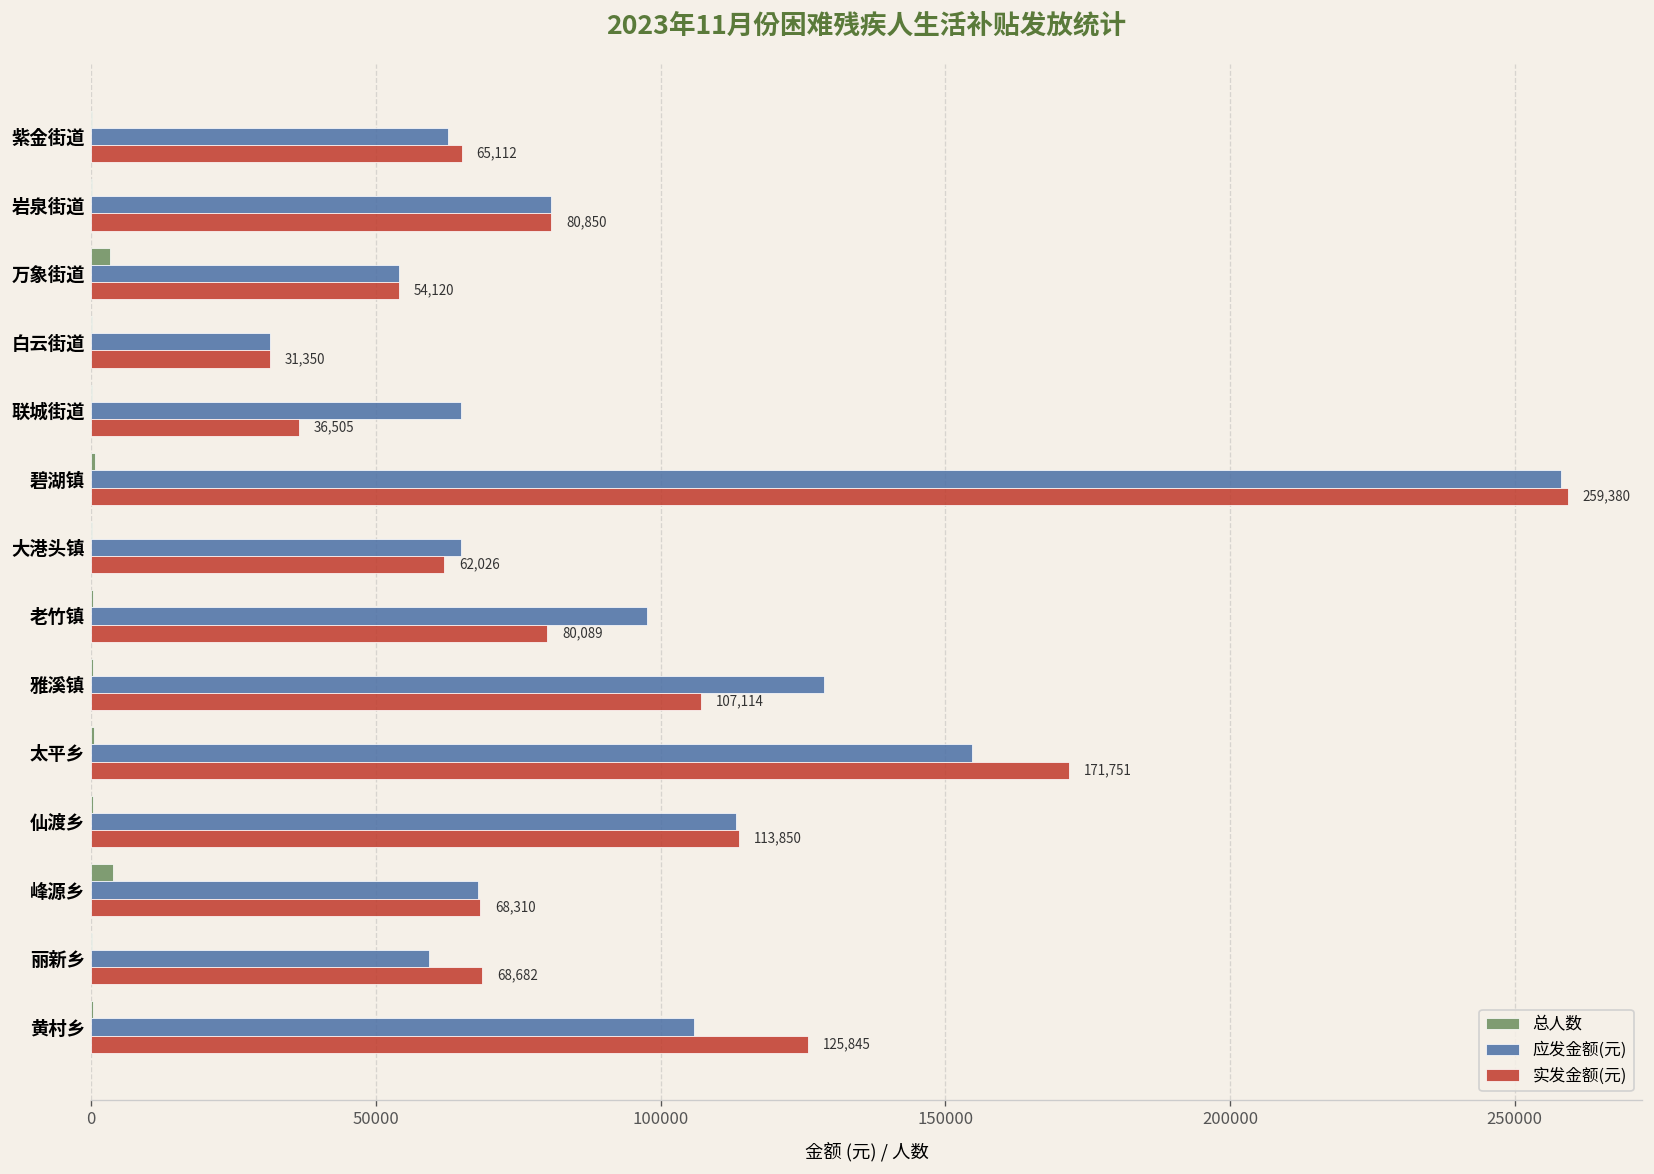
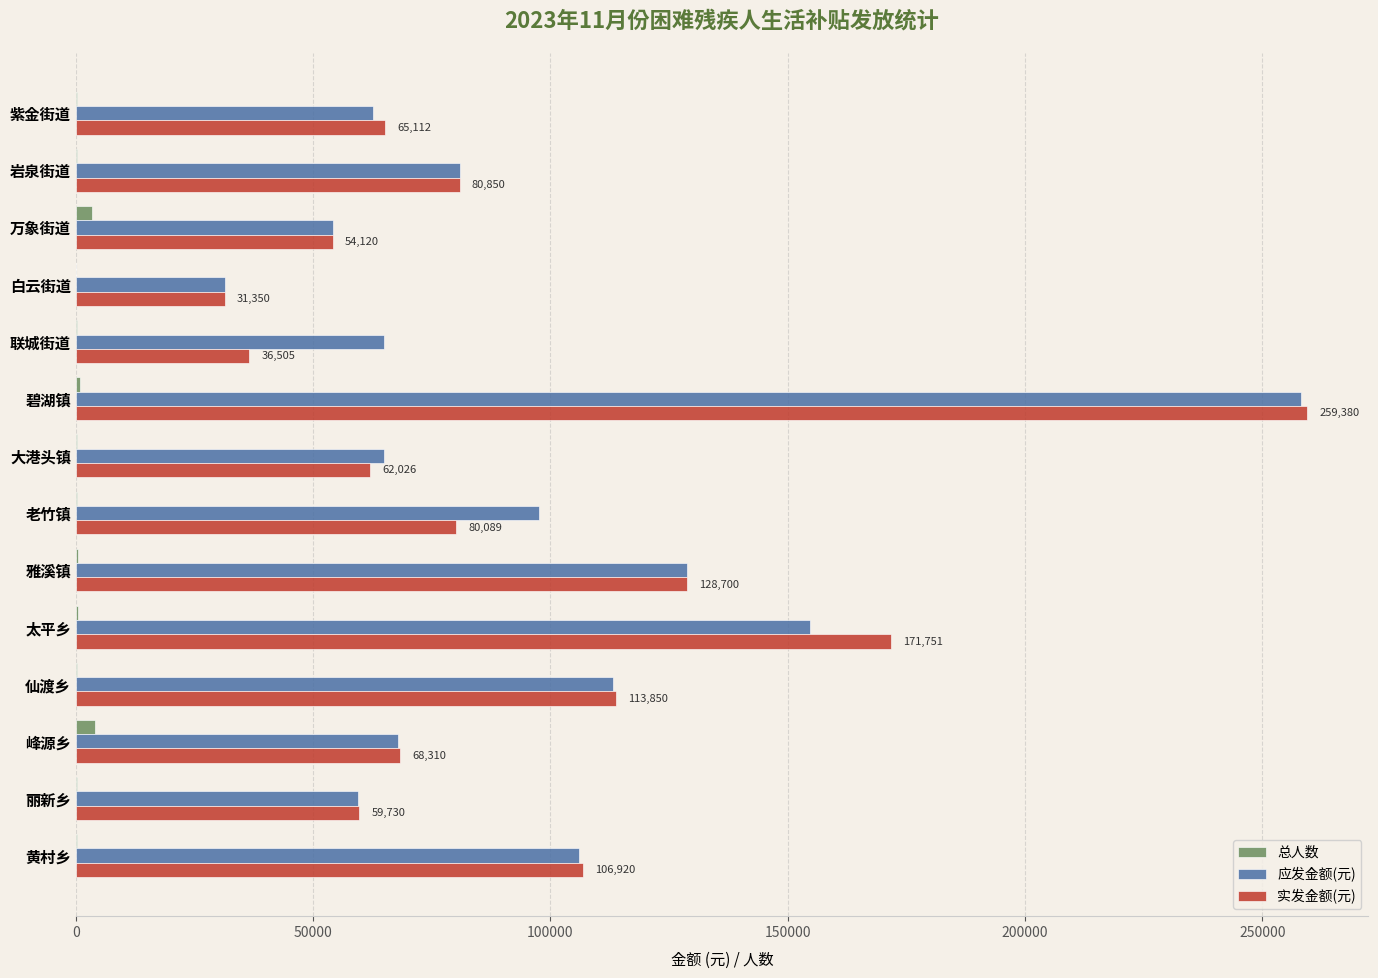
实发金额(元), 雅溪镇: 107,114 -> 128,700
实发金额(元), 丽新乡: 68,682 -> 59,730
实发金额(元), 黄村乡: 125,845 -> 106,920
